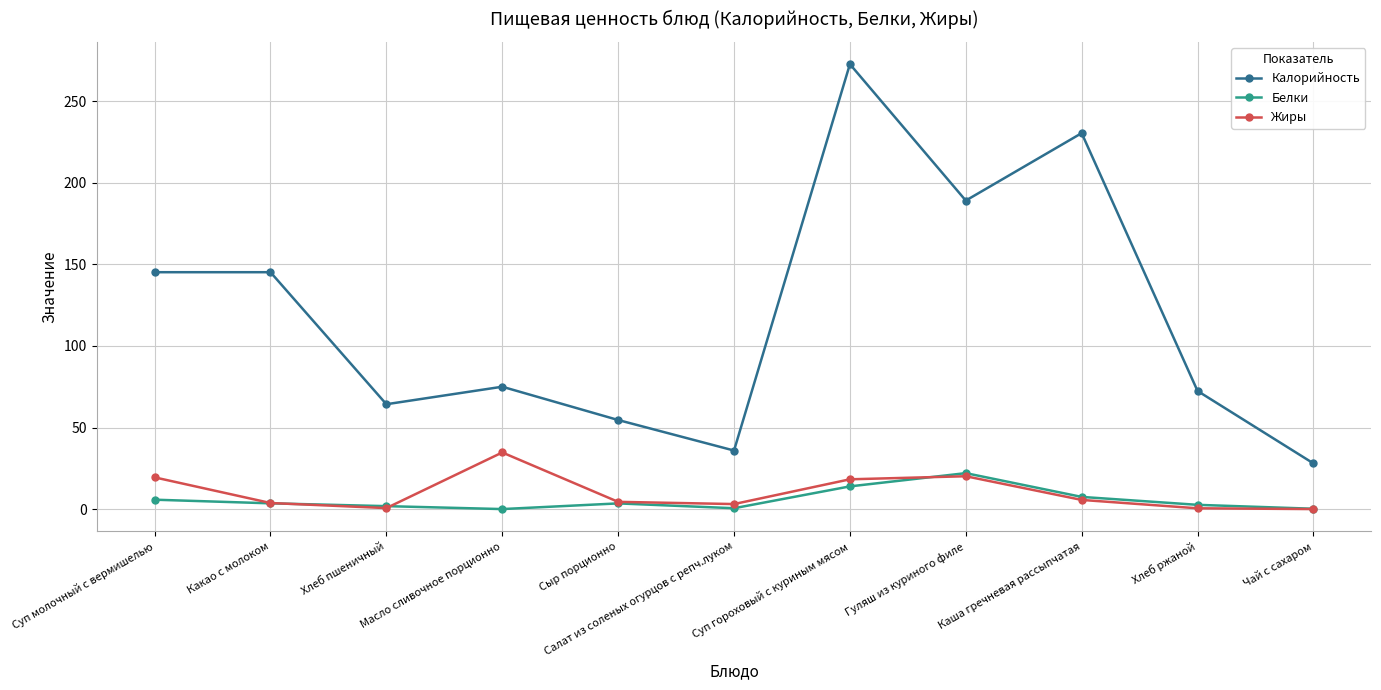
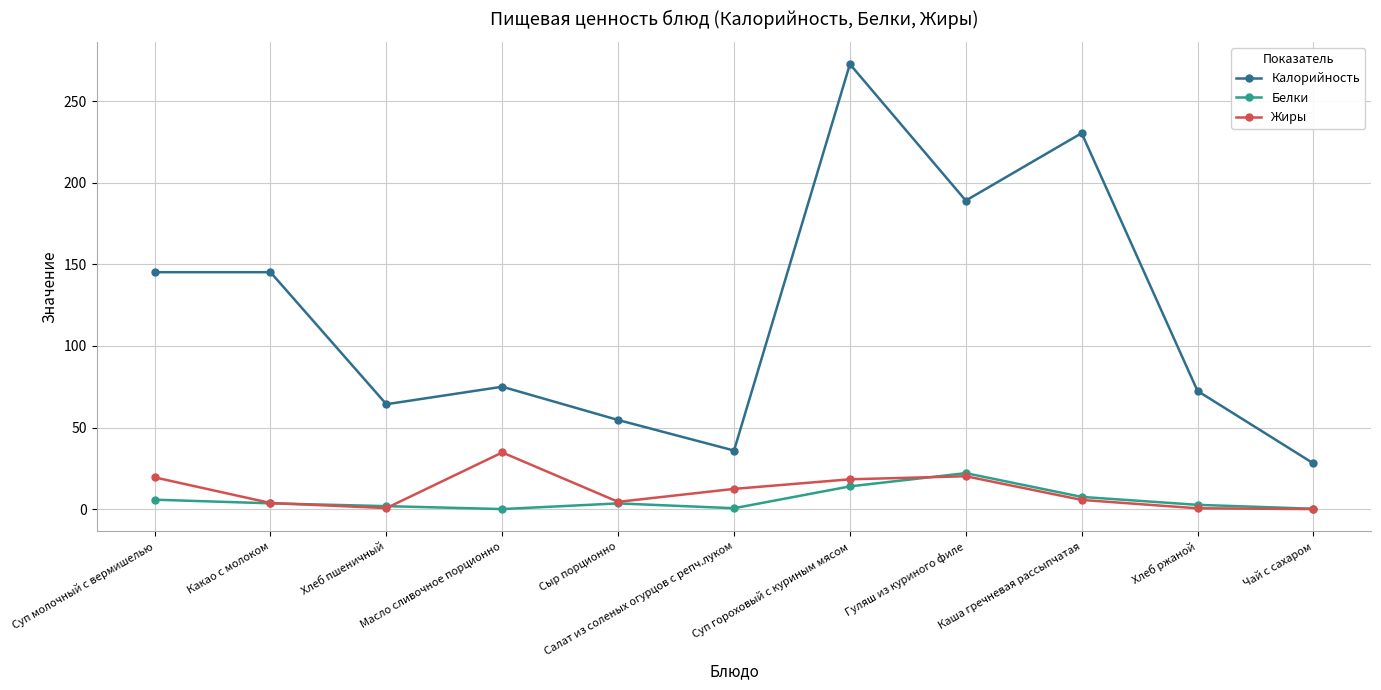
Жиры, Салат из соленых огурцов с репч.луком: 3 -> 12
